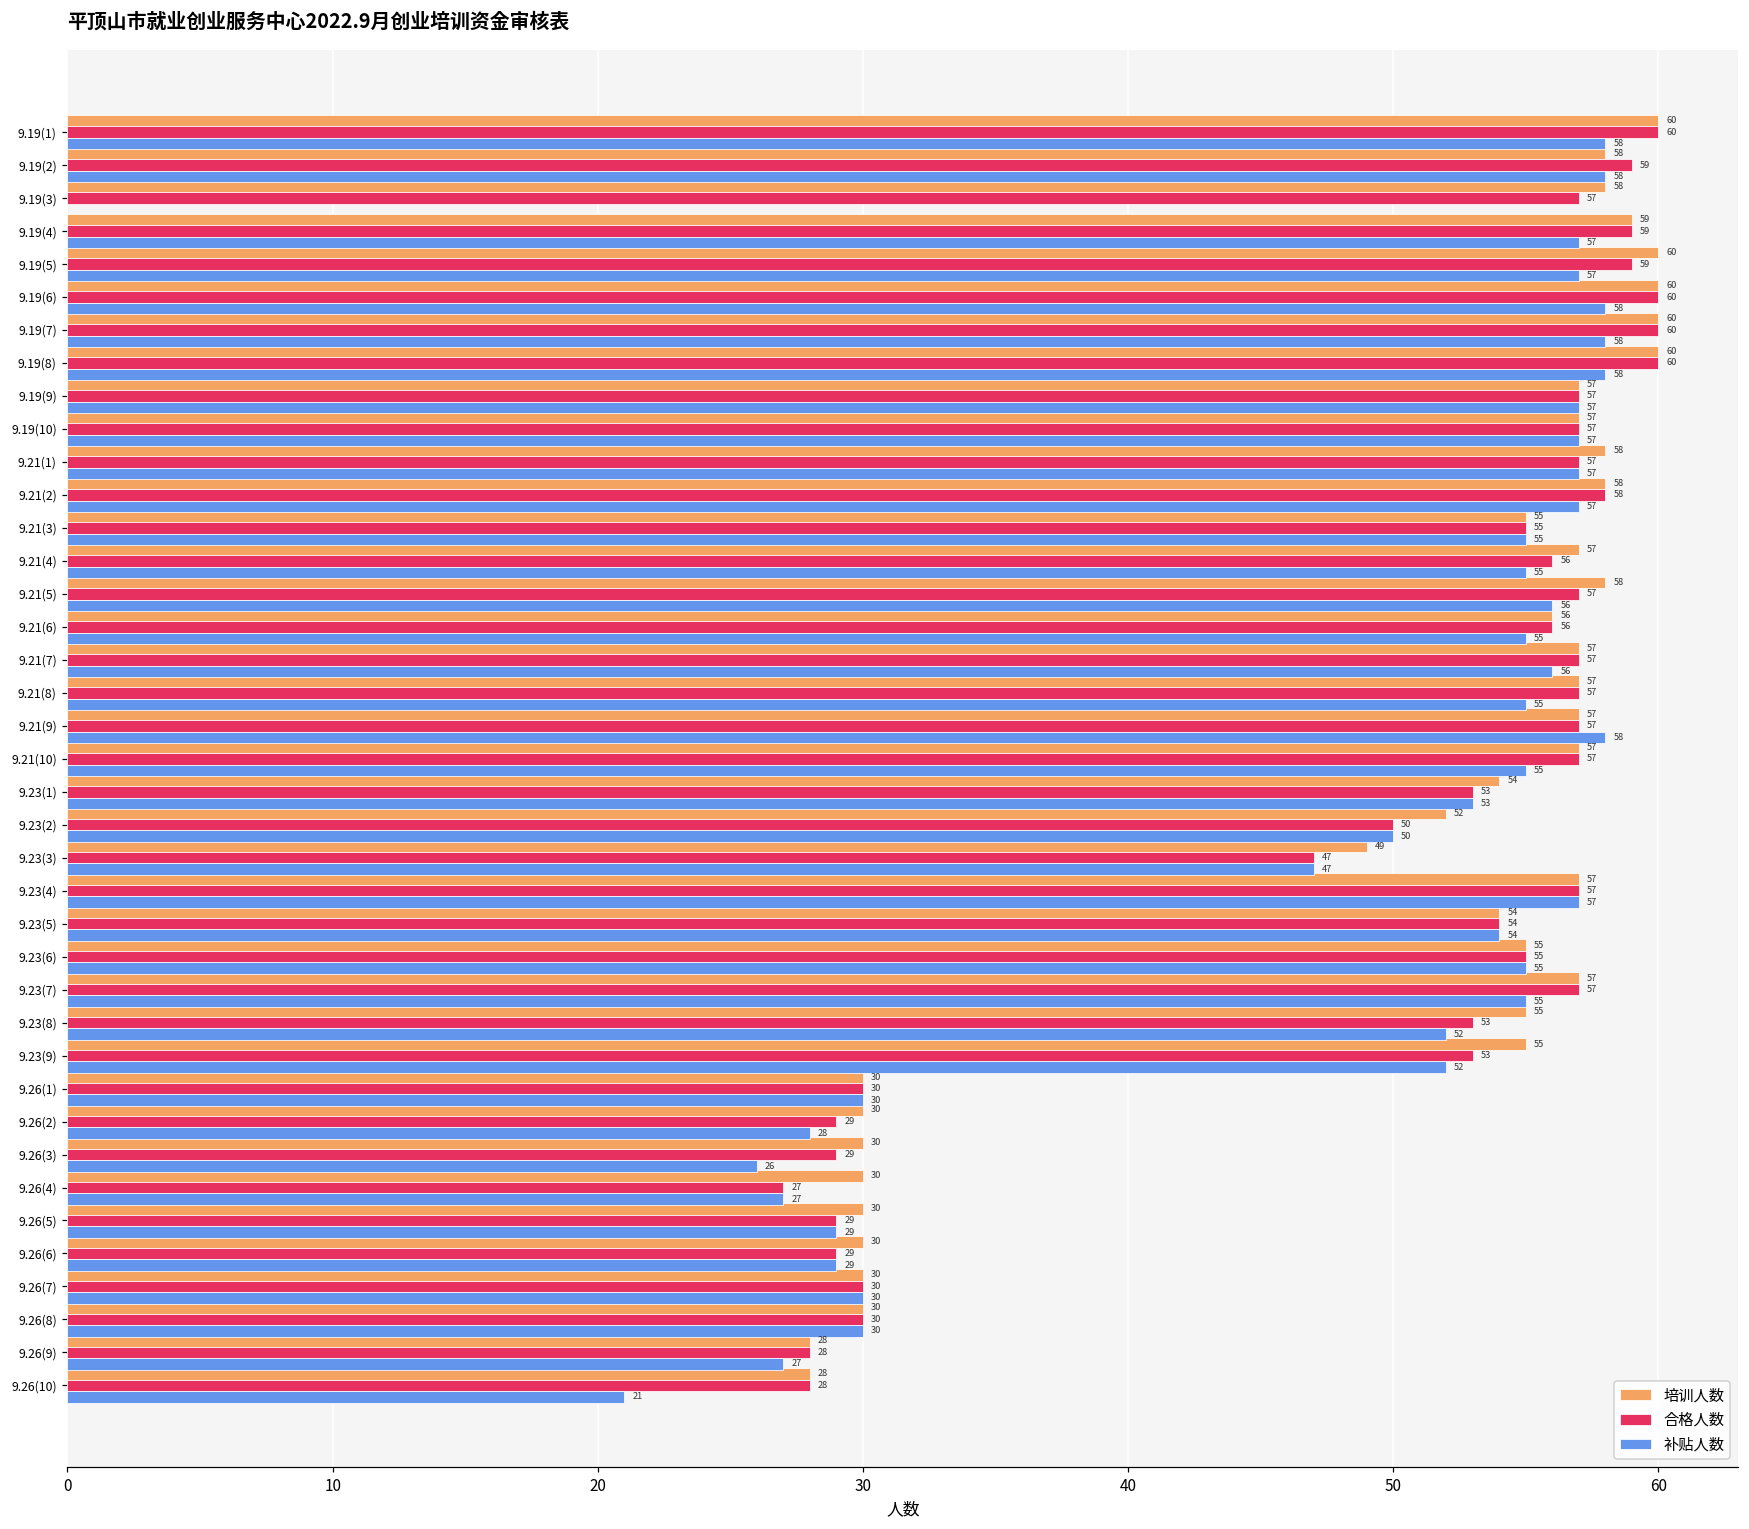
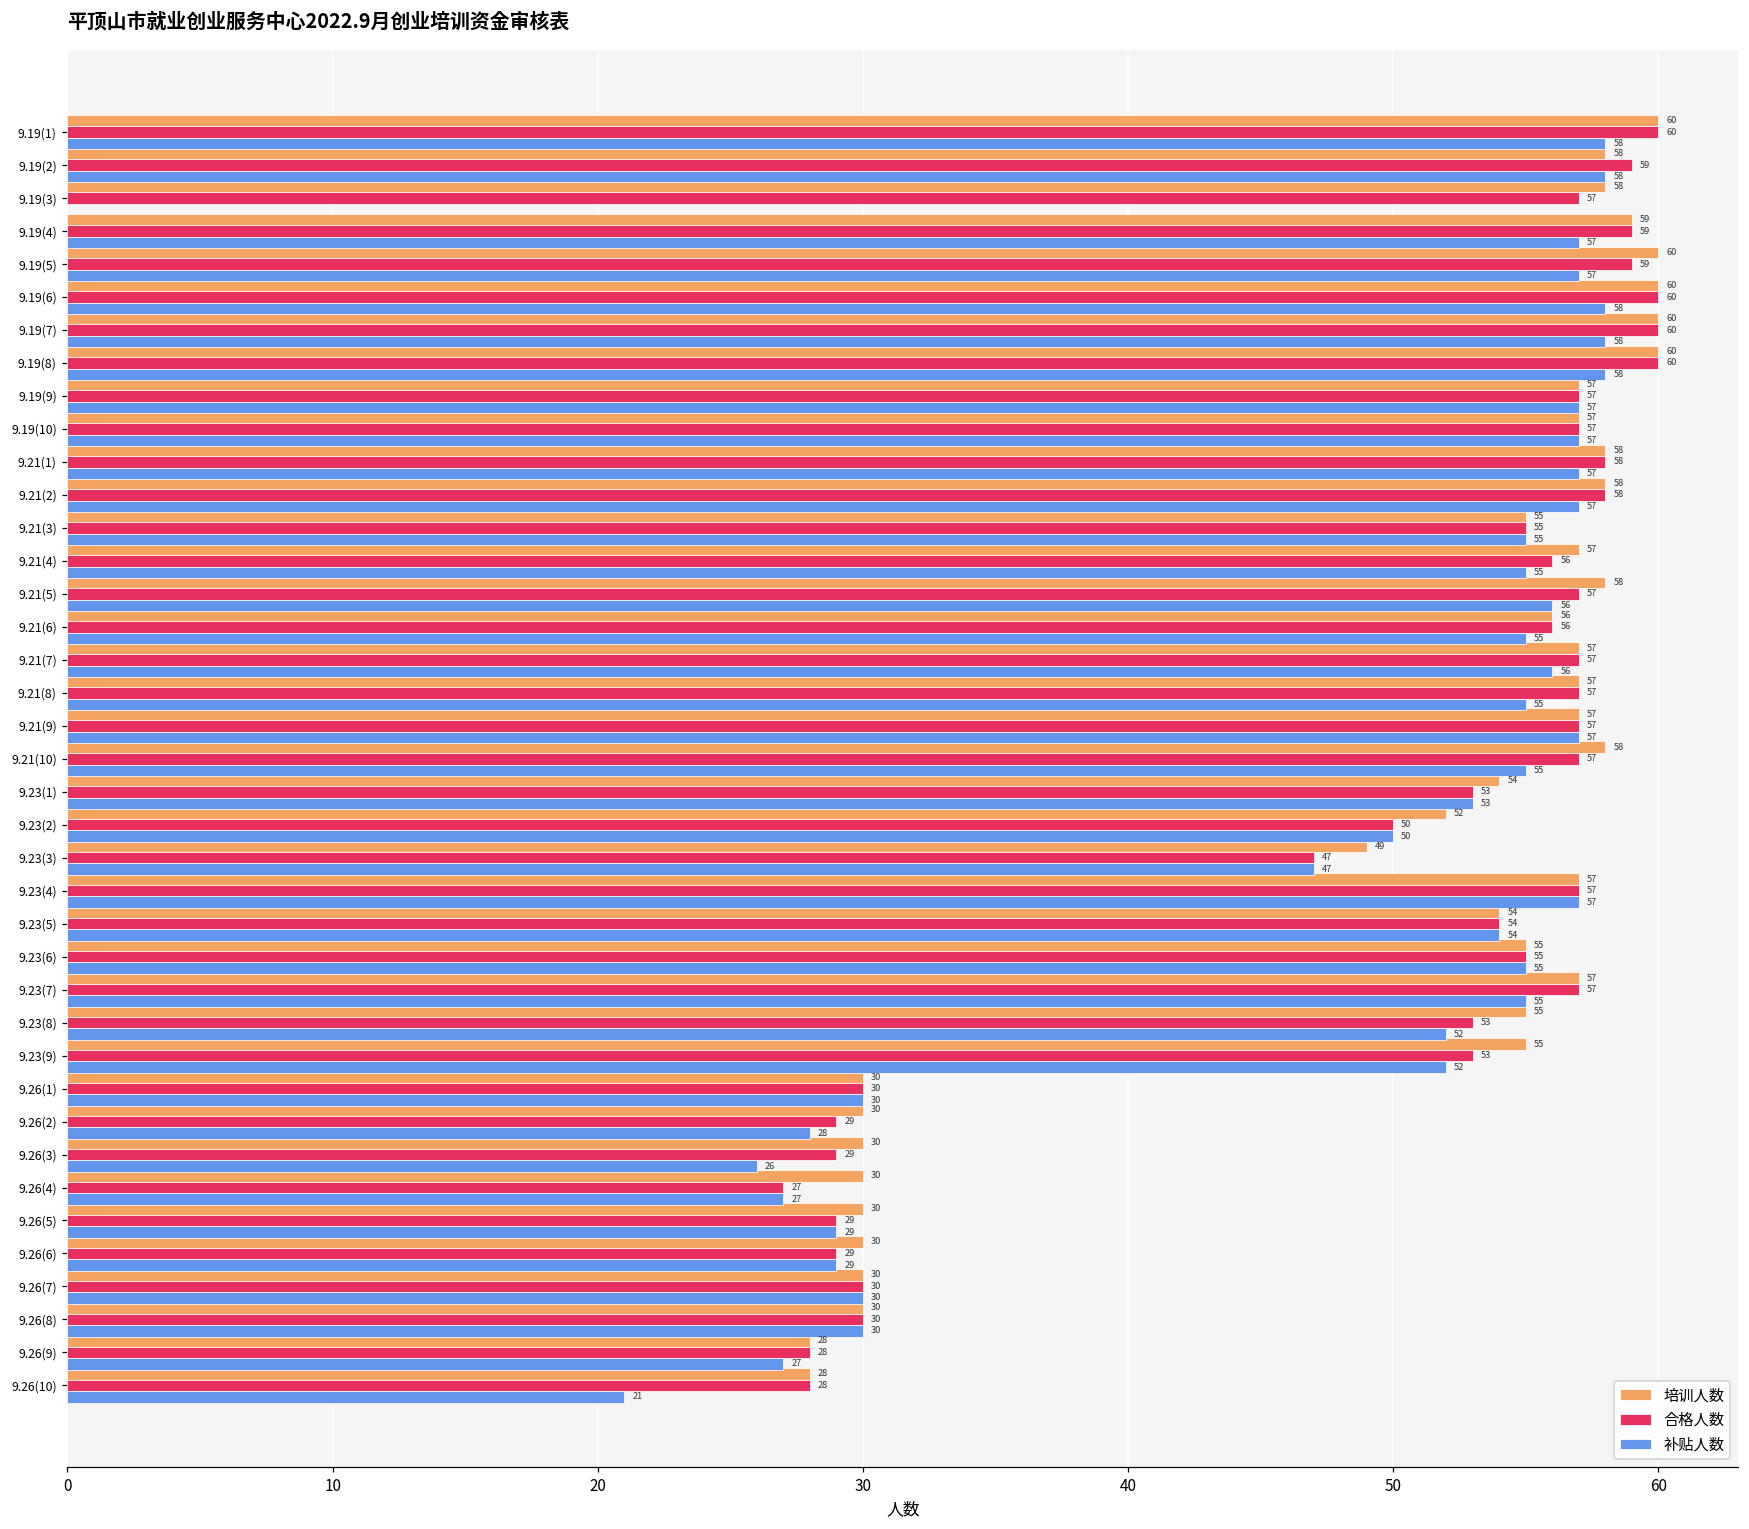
合格人数, 9.21(1): 57 -> 58
补贴人数, 9.21(9): 58 -> 57
培训人数, 9.21(10): 57 -> 58
